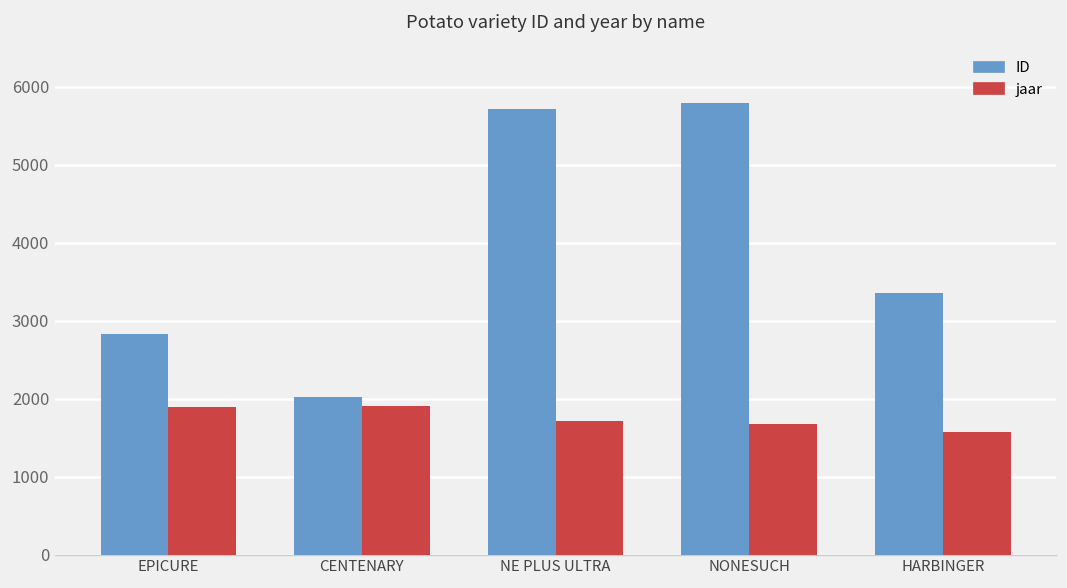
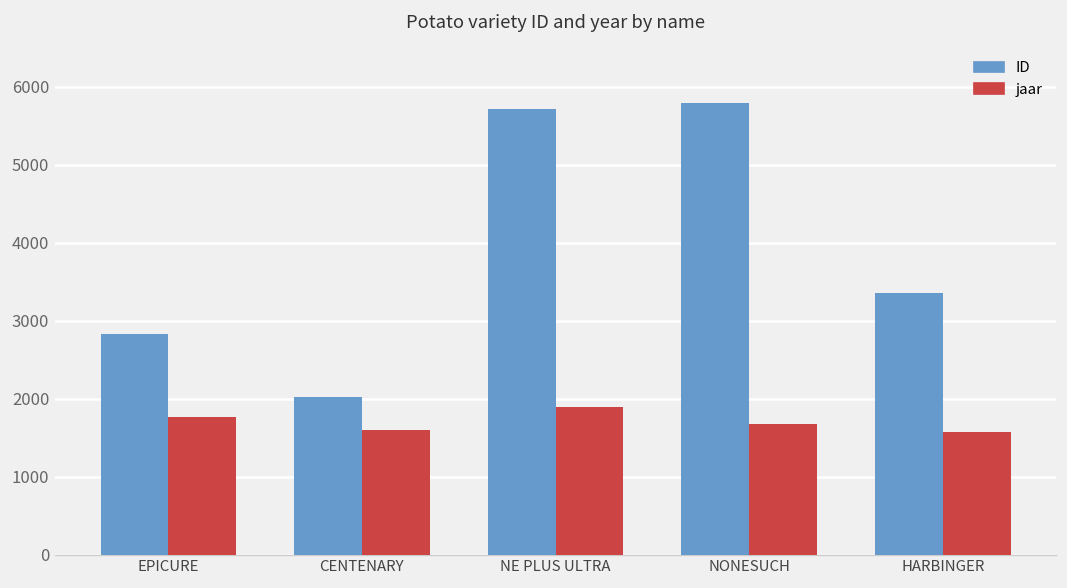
jaar, EPICURE: 1900 -> 1800
jaar, CENTENARY: 1900 -> 1600
jaar, NE PLUS ULTRA: 1700 -> 1900
